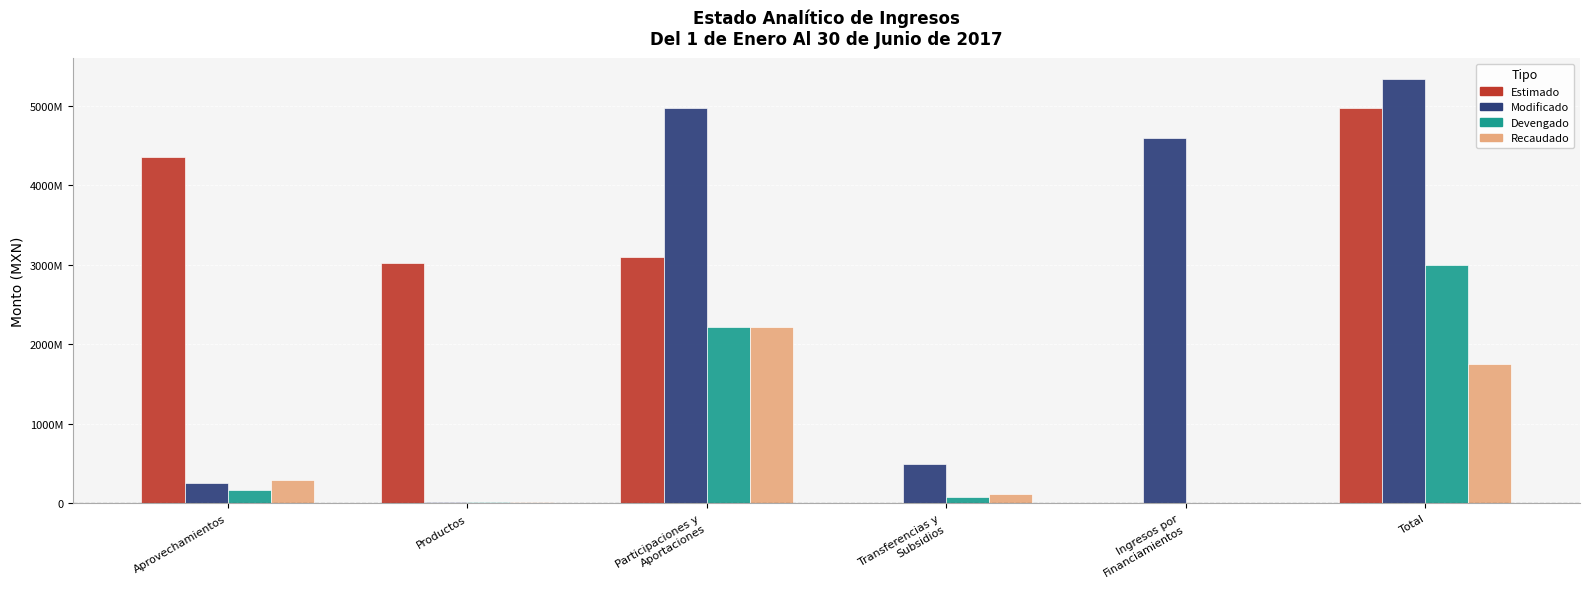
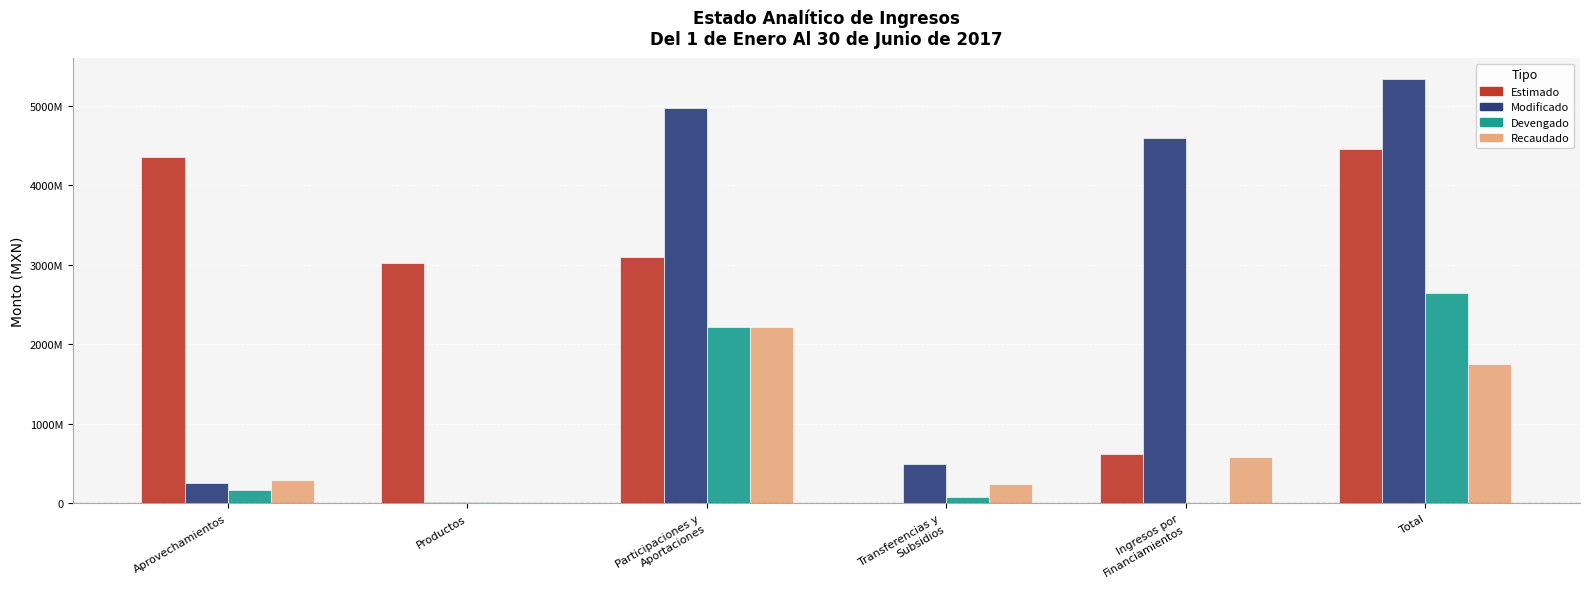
Recaudado, Transferencias y Subsidios: 100000000 -> 200000000
Estimado, Ingresos por Financiamientos: 0 -> 600000000
Recaudado, Ingresos por Financiamientos: 0 -> 600000000
Estimado, Total: 5000000000 -> 4400000000
Devengado, Total: 3000000000 -> 2600000000
